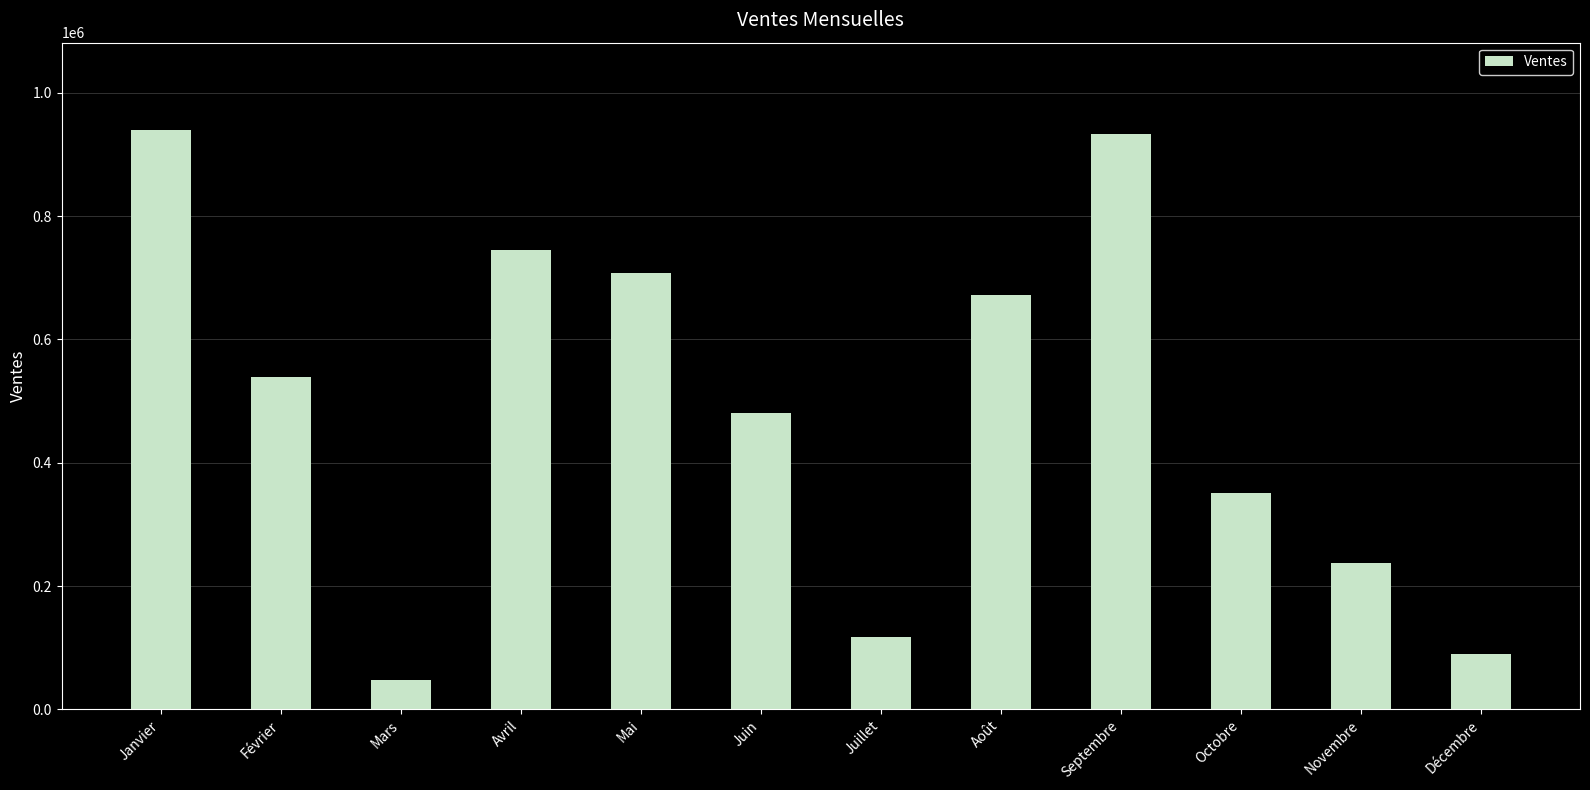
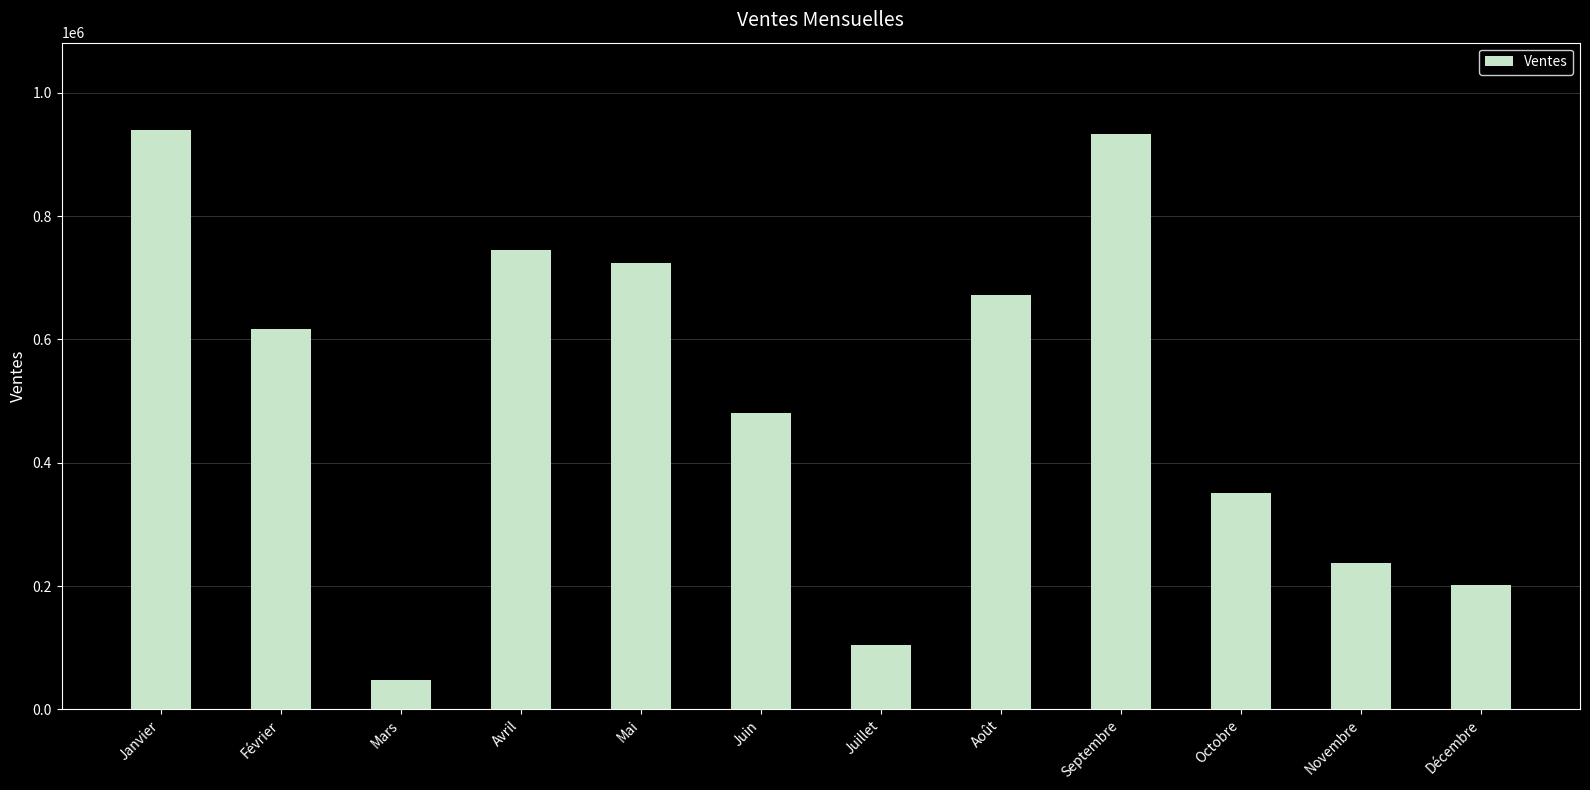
Février: 540000 -> 620000
Mai: 710000 -> 720000
Juillet: 120000 -> 100000
Décembre: 90000 -> 200000
